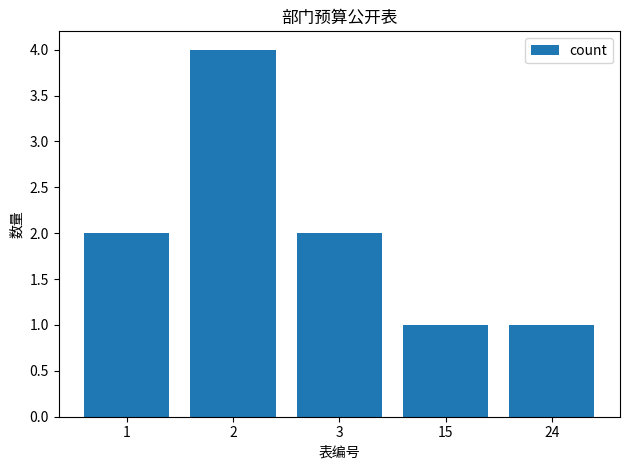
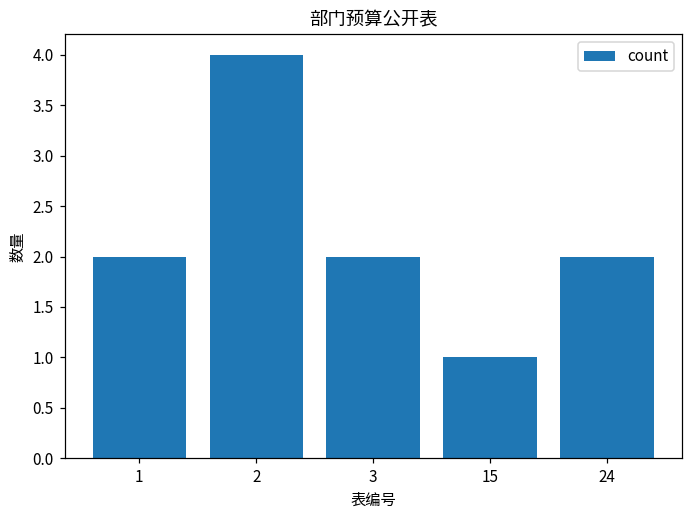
24: 1 -> 2
